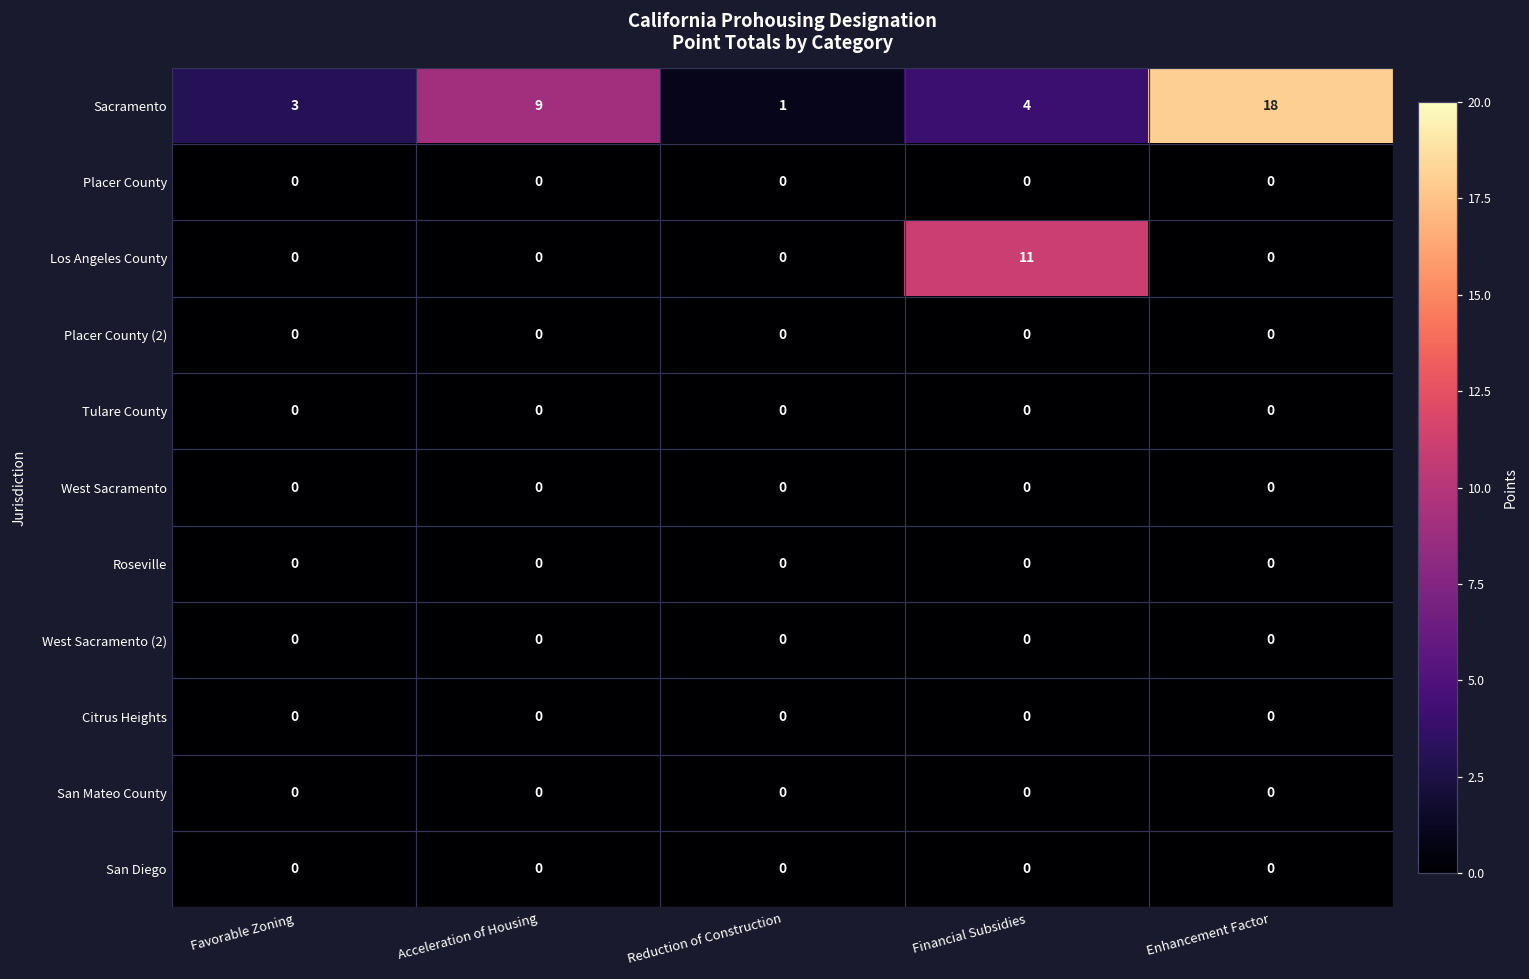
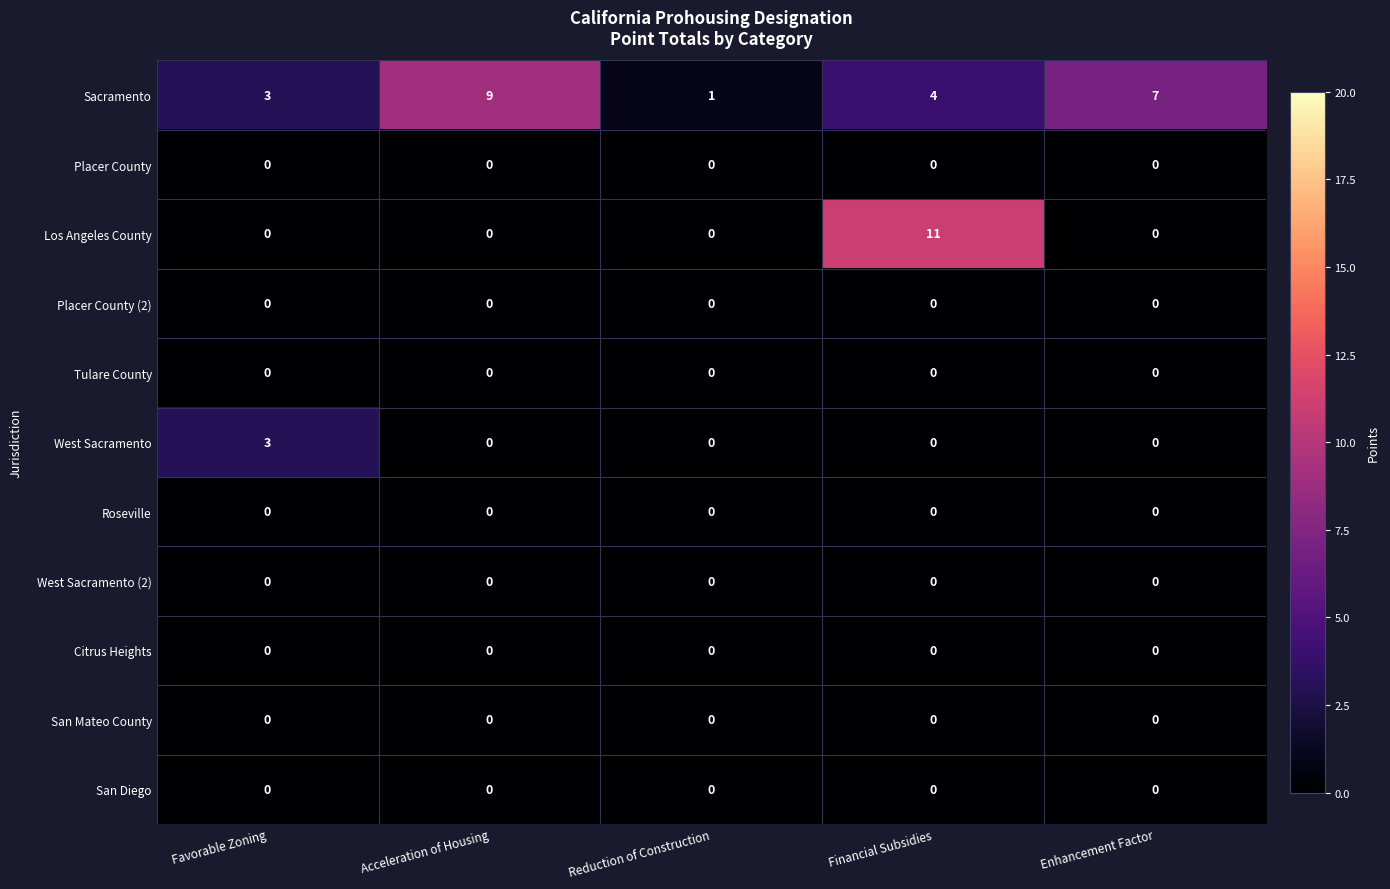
Sacramento, Enhancement Factor: 18 -> 7
West Sacramento, Favorable Zoning: 0 -> 3
